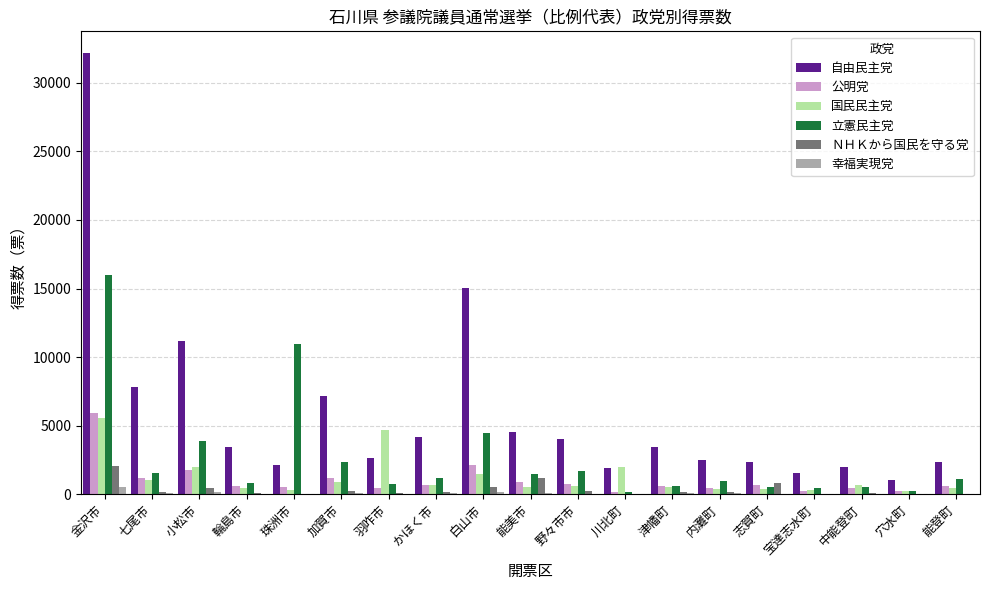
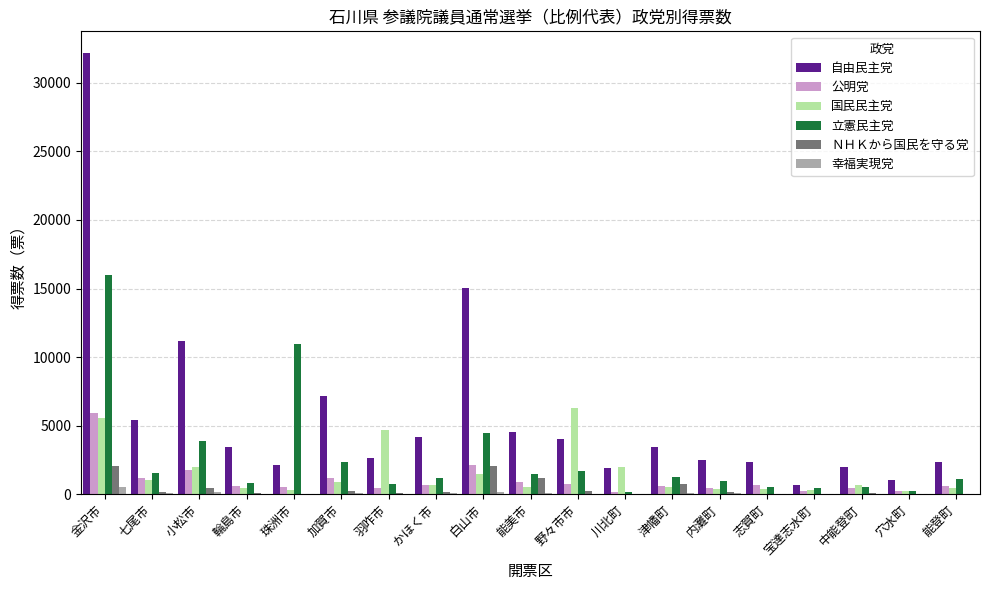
自由民主党, 七尾市: 7800 -> 5400
ＮＨＫから国民を守る党, 白山市: 500 -> 2100
国民民主党, 野々市市: 600 -> 6300
立憲民主党, 津幡町: 600 -> 1200
ＮＨＫから国民を守る党, 津幡町: 200 -> 700
ＮＨＫから国民を守る党, 志賀町: 800 -> 0
自由民主党, 宝達志水町: 1600 -> 700
